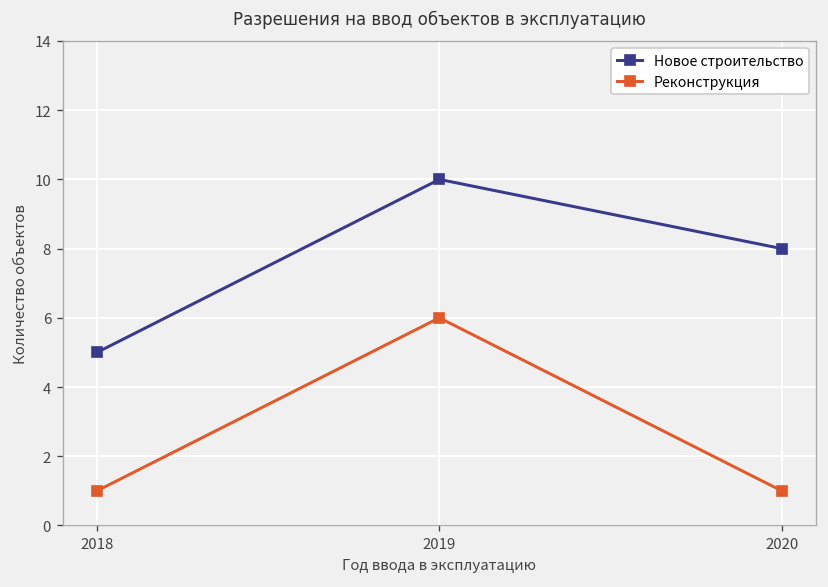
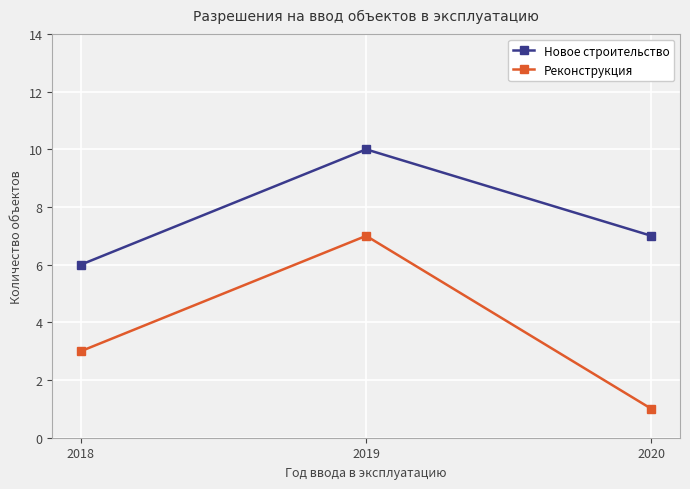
Новое строительство, 2018: 5 -> 6
Реконструкция, 2018: 1 -> 3
Реконструкция, 2019: 6 -> 7
Новое строительство, 2020: 8 -> 7
